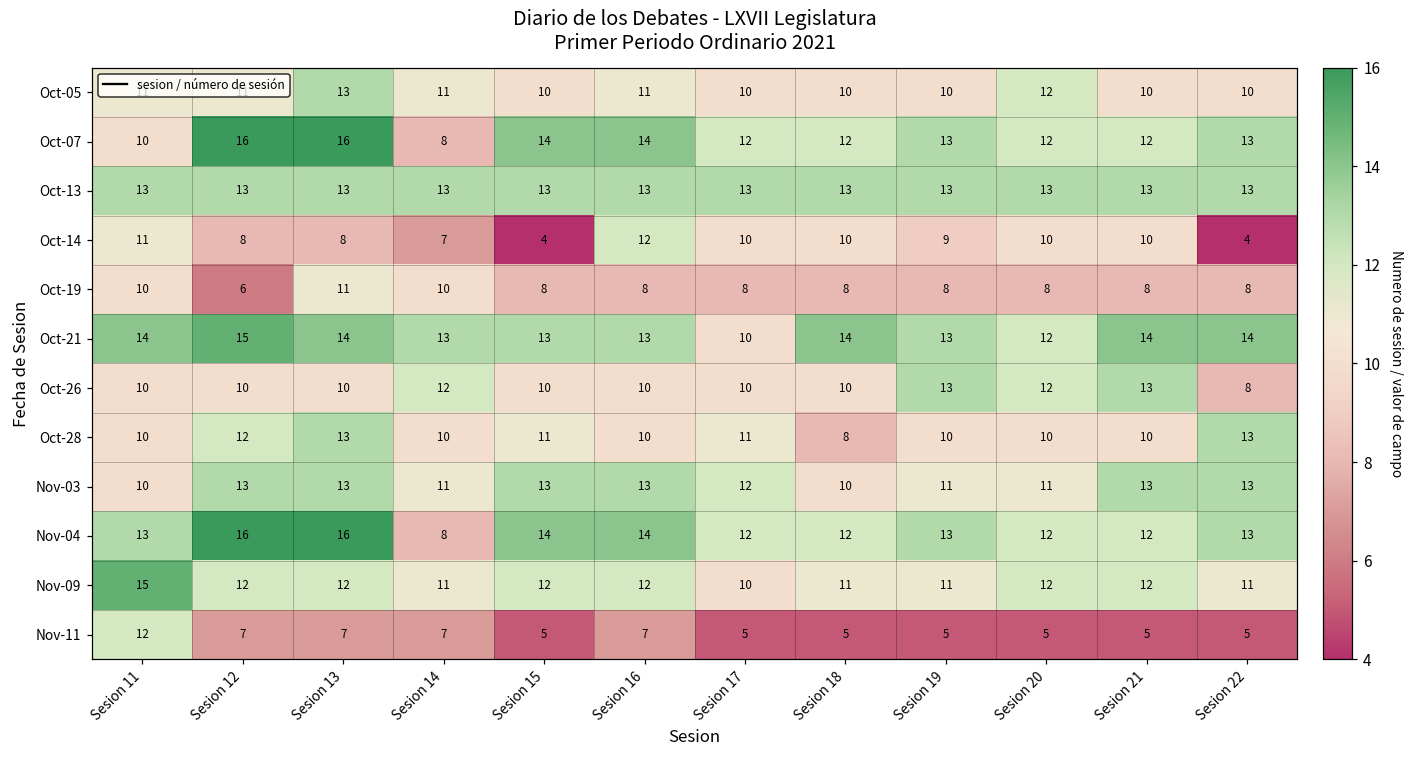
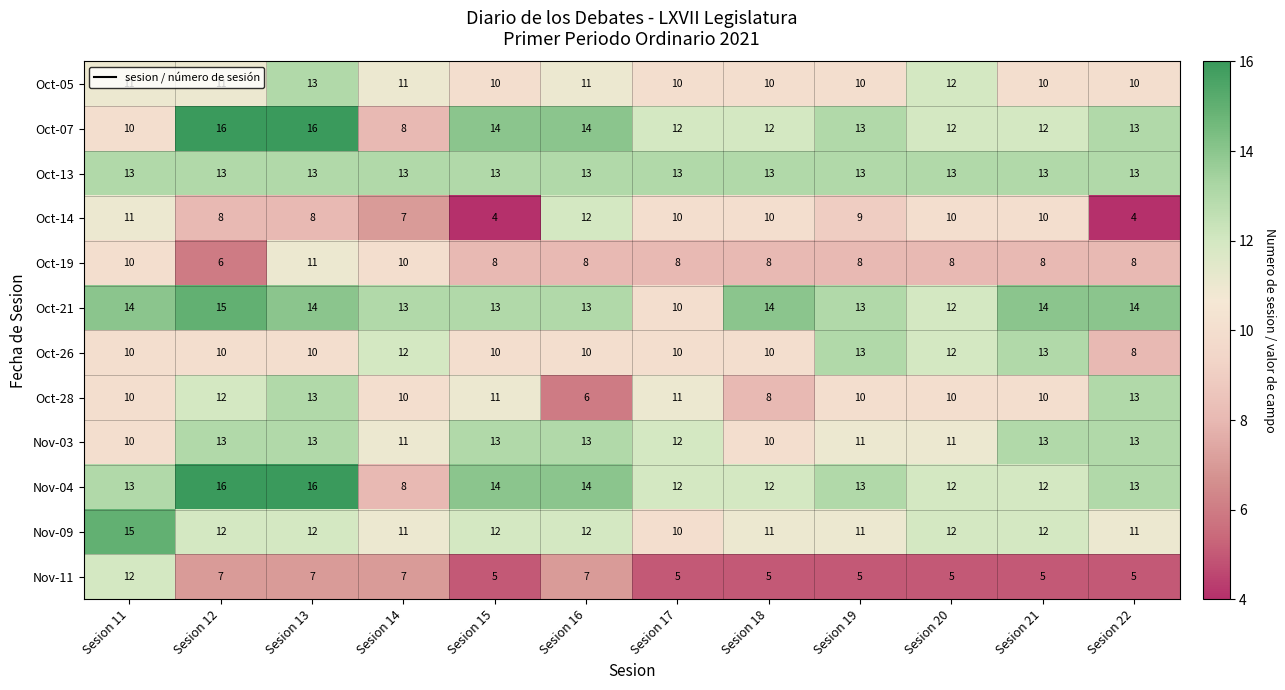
Oct-28, Sesion 16: 10 -> 6
